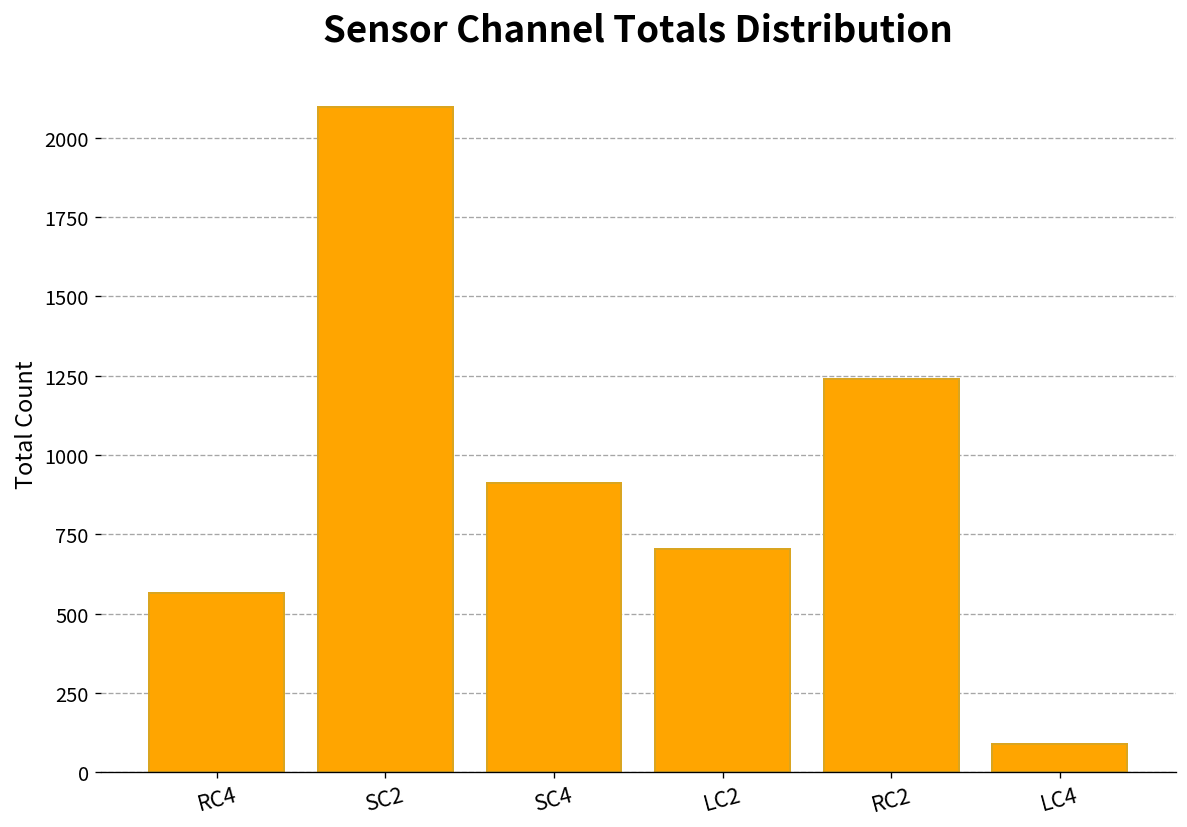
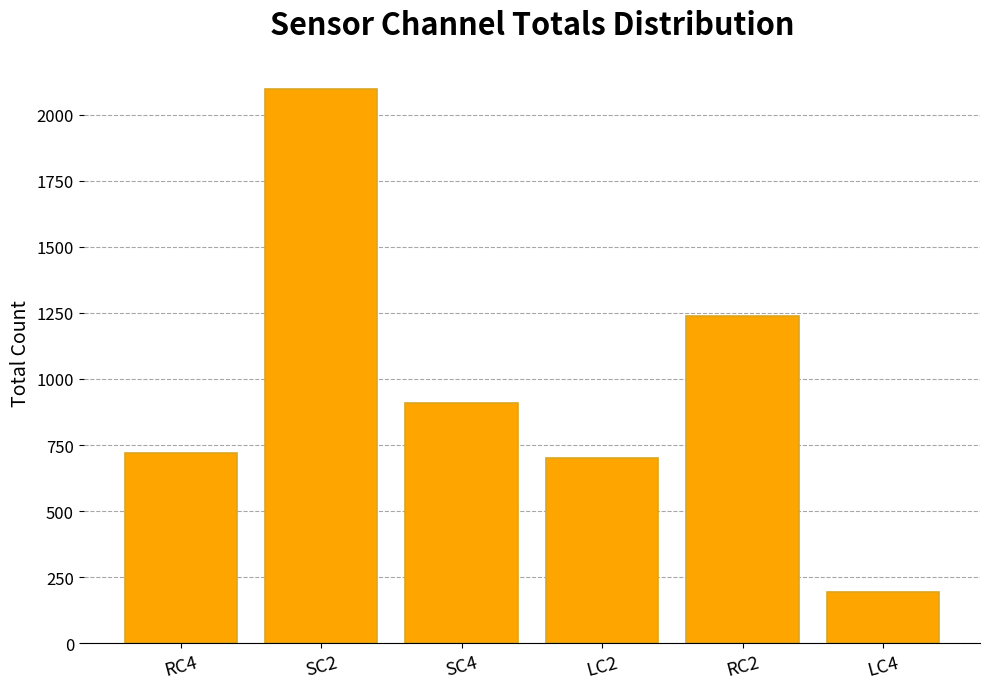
RC4: 570 -> 720
LC4: 90 -> 190
